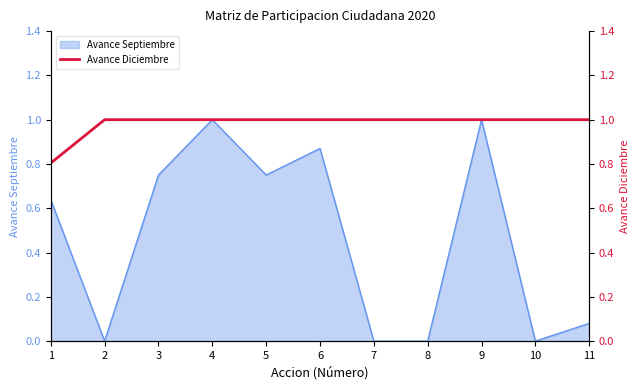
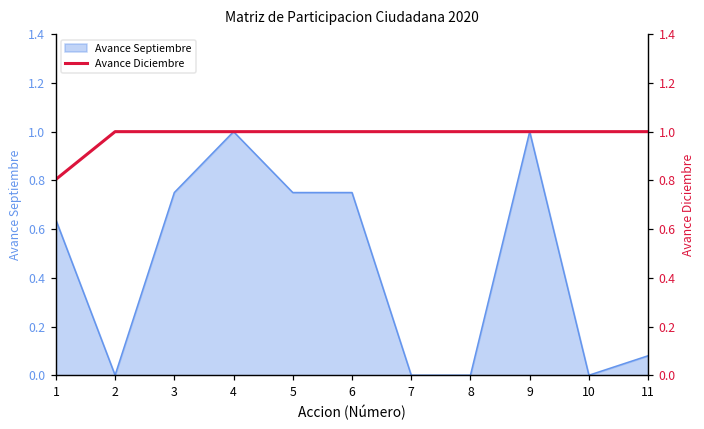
Avance Septiembre, 6: 0.87 -> 0.75
